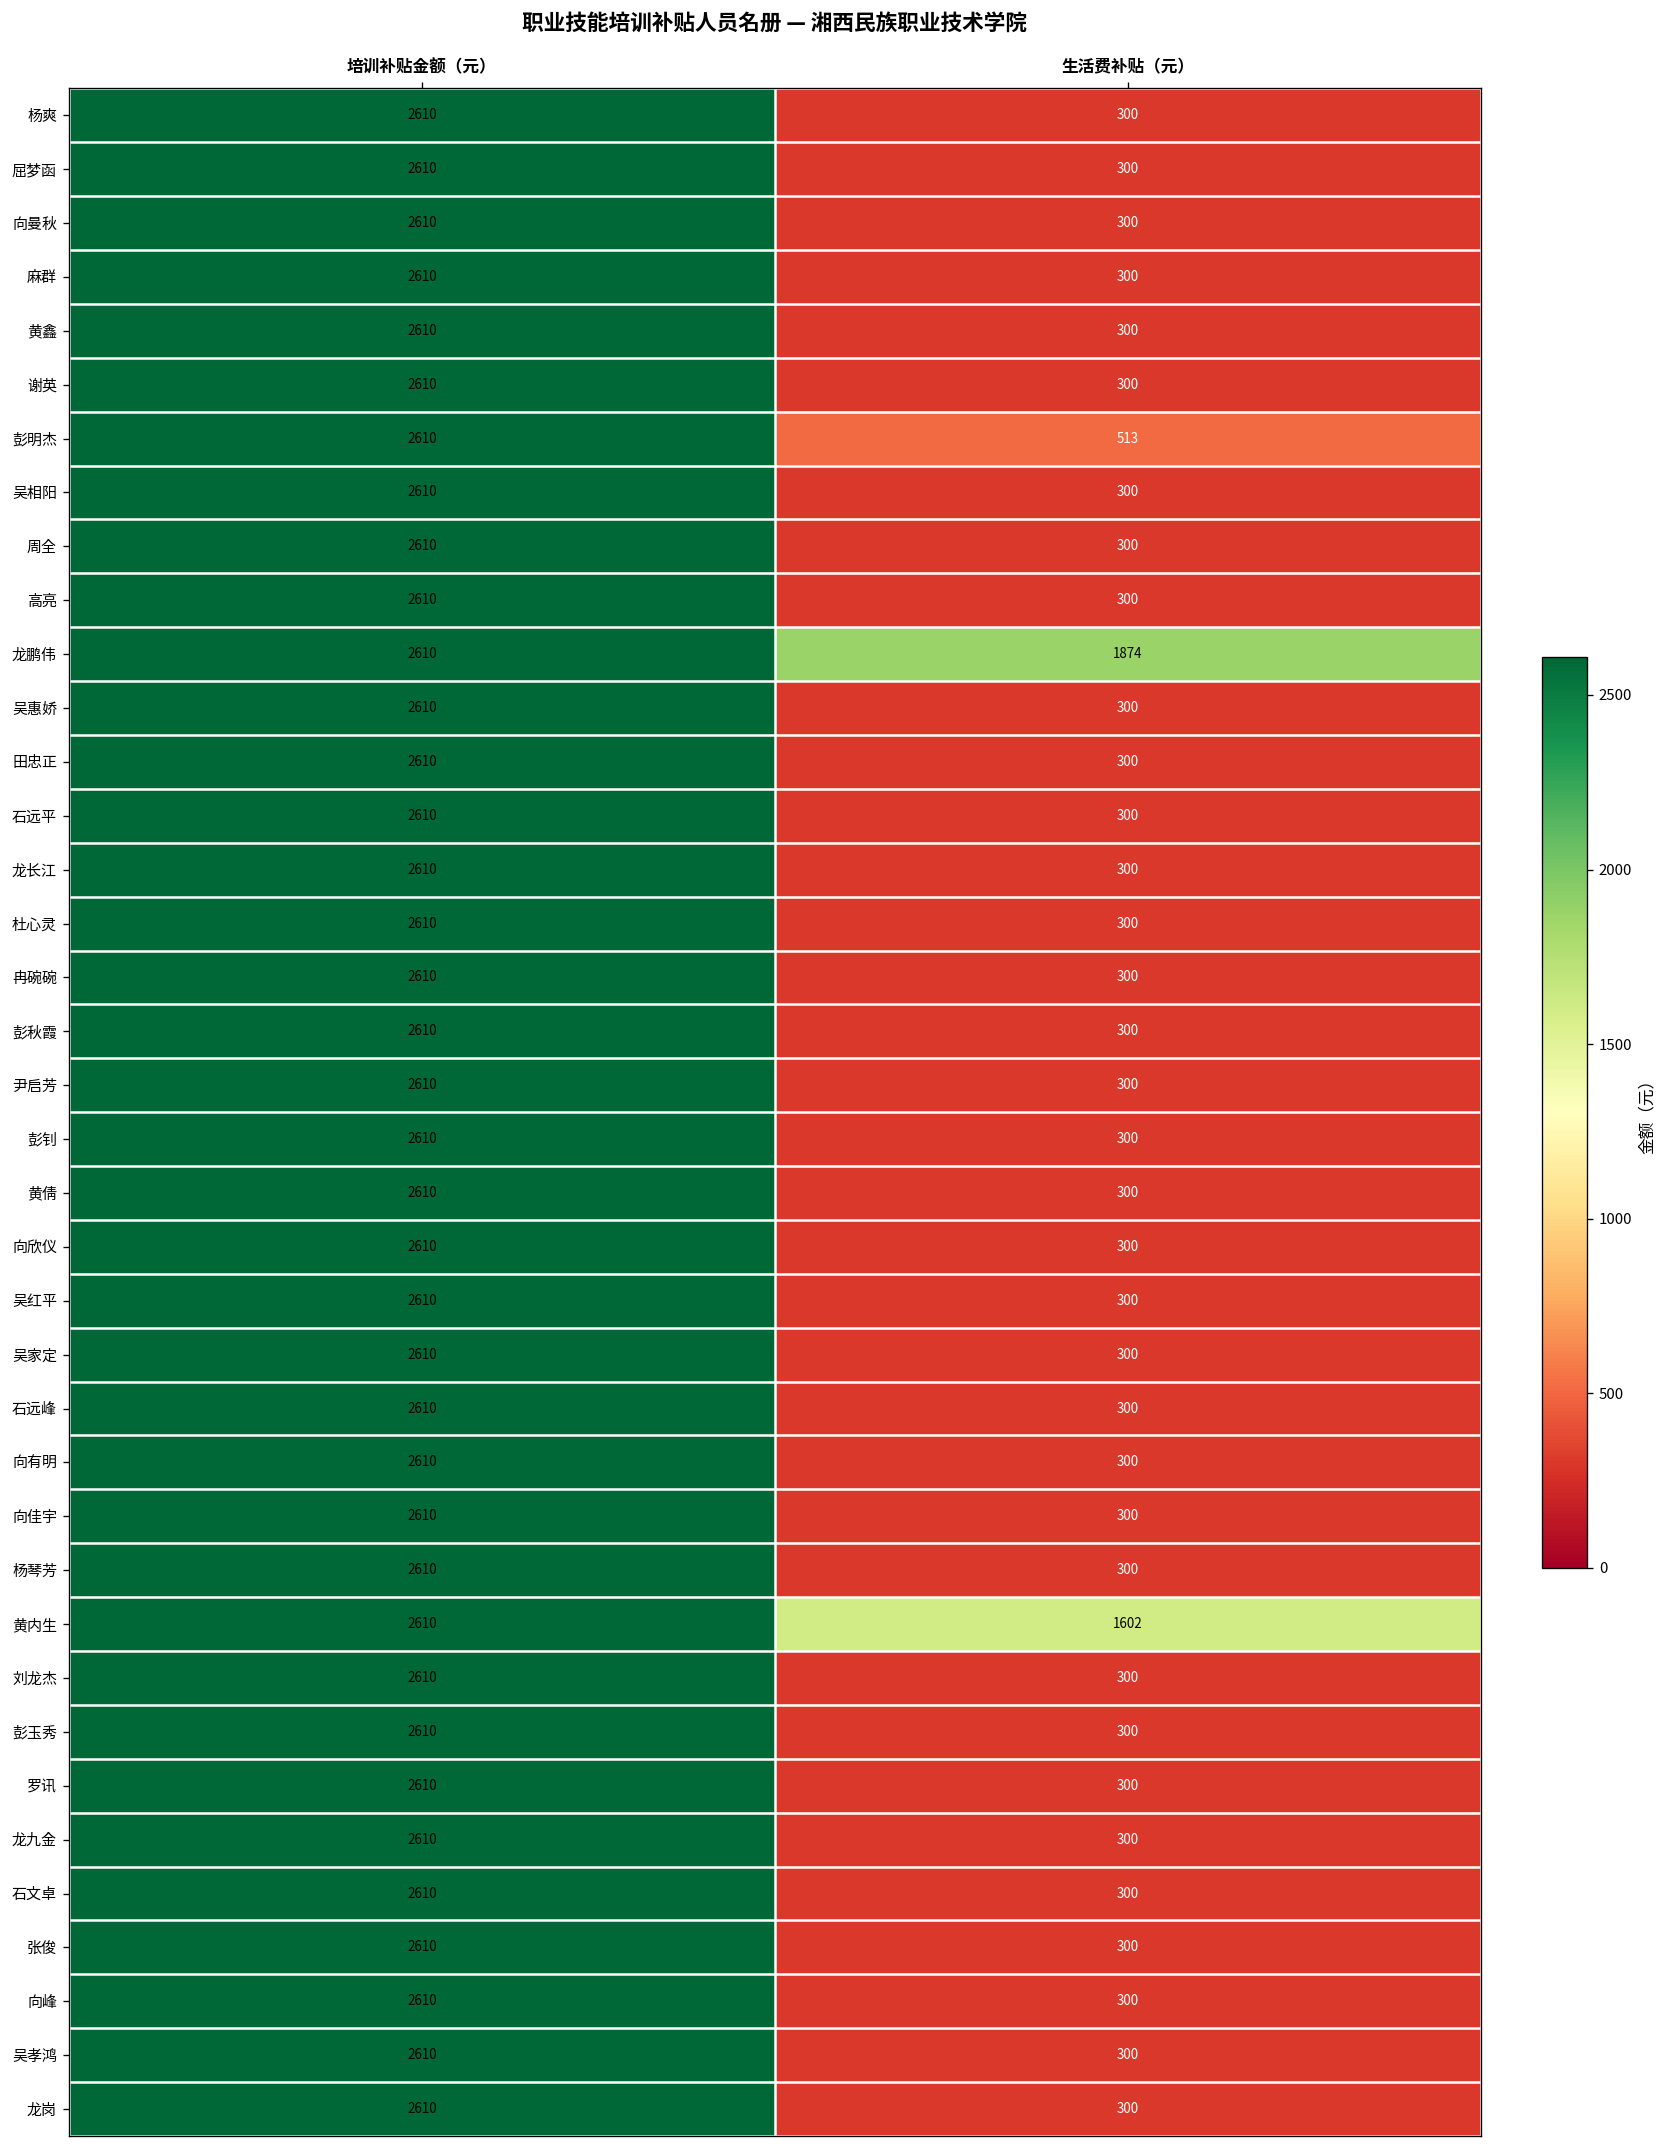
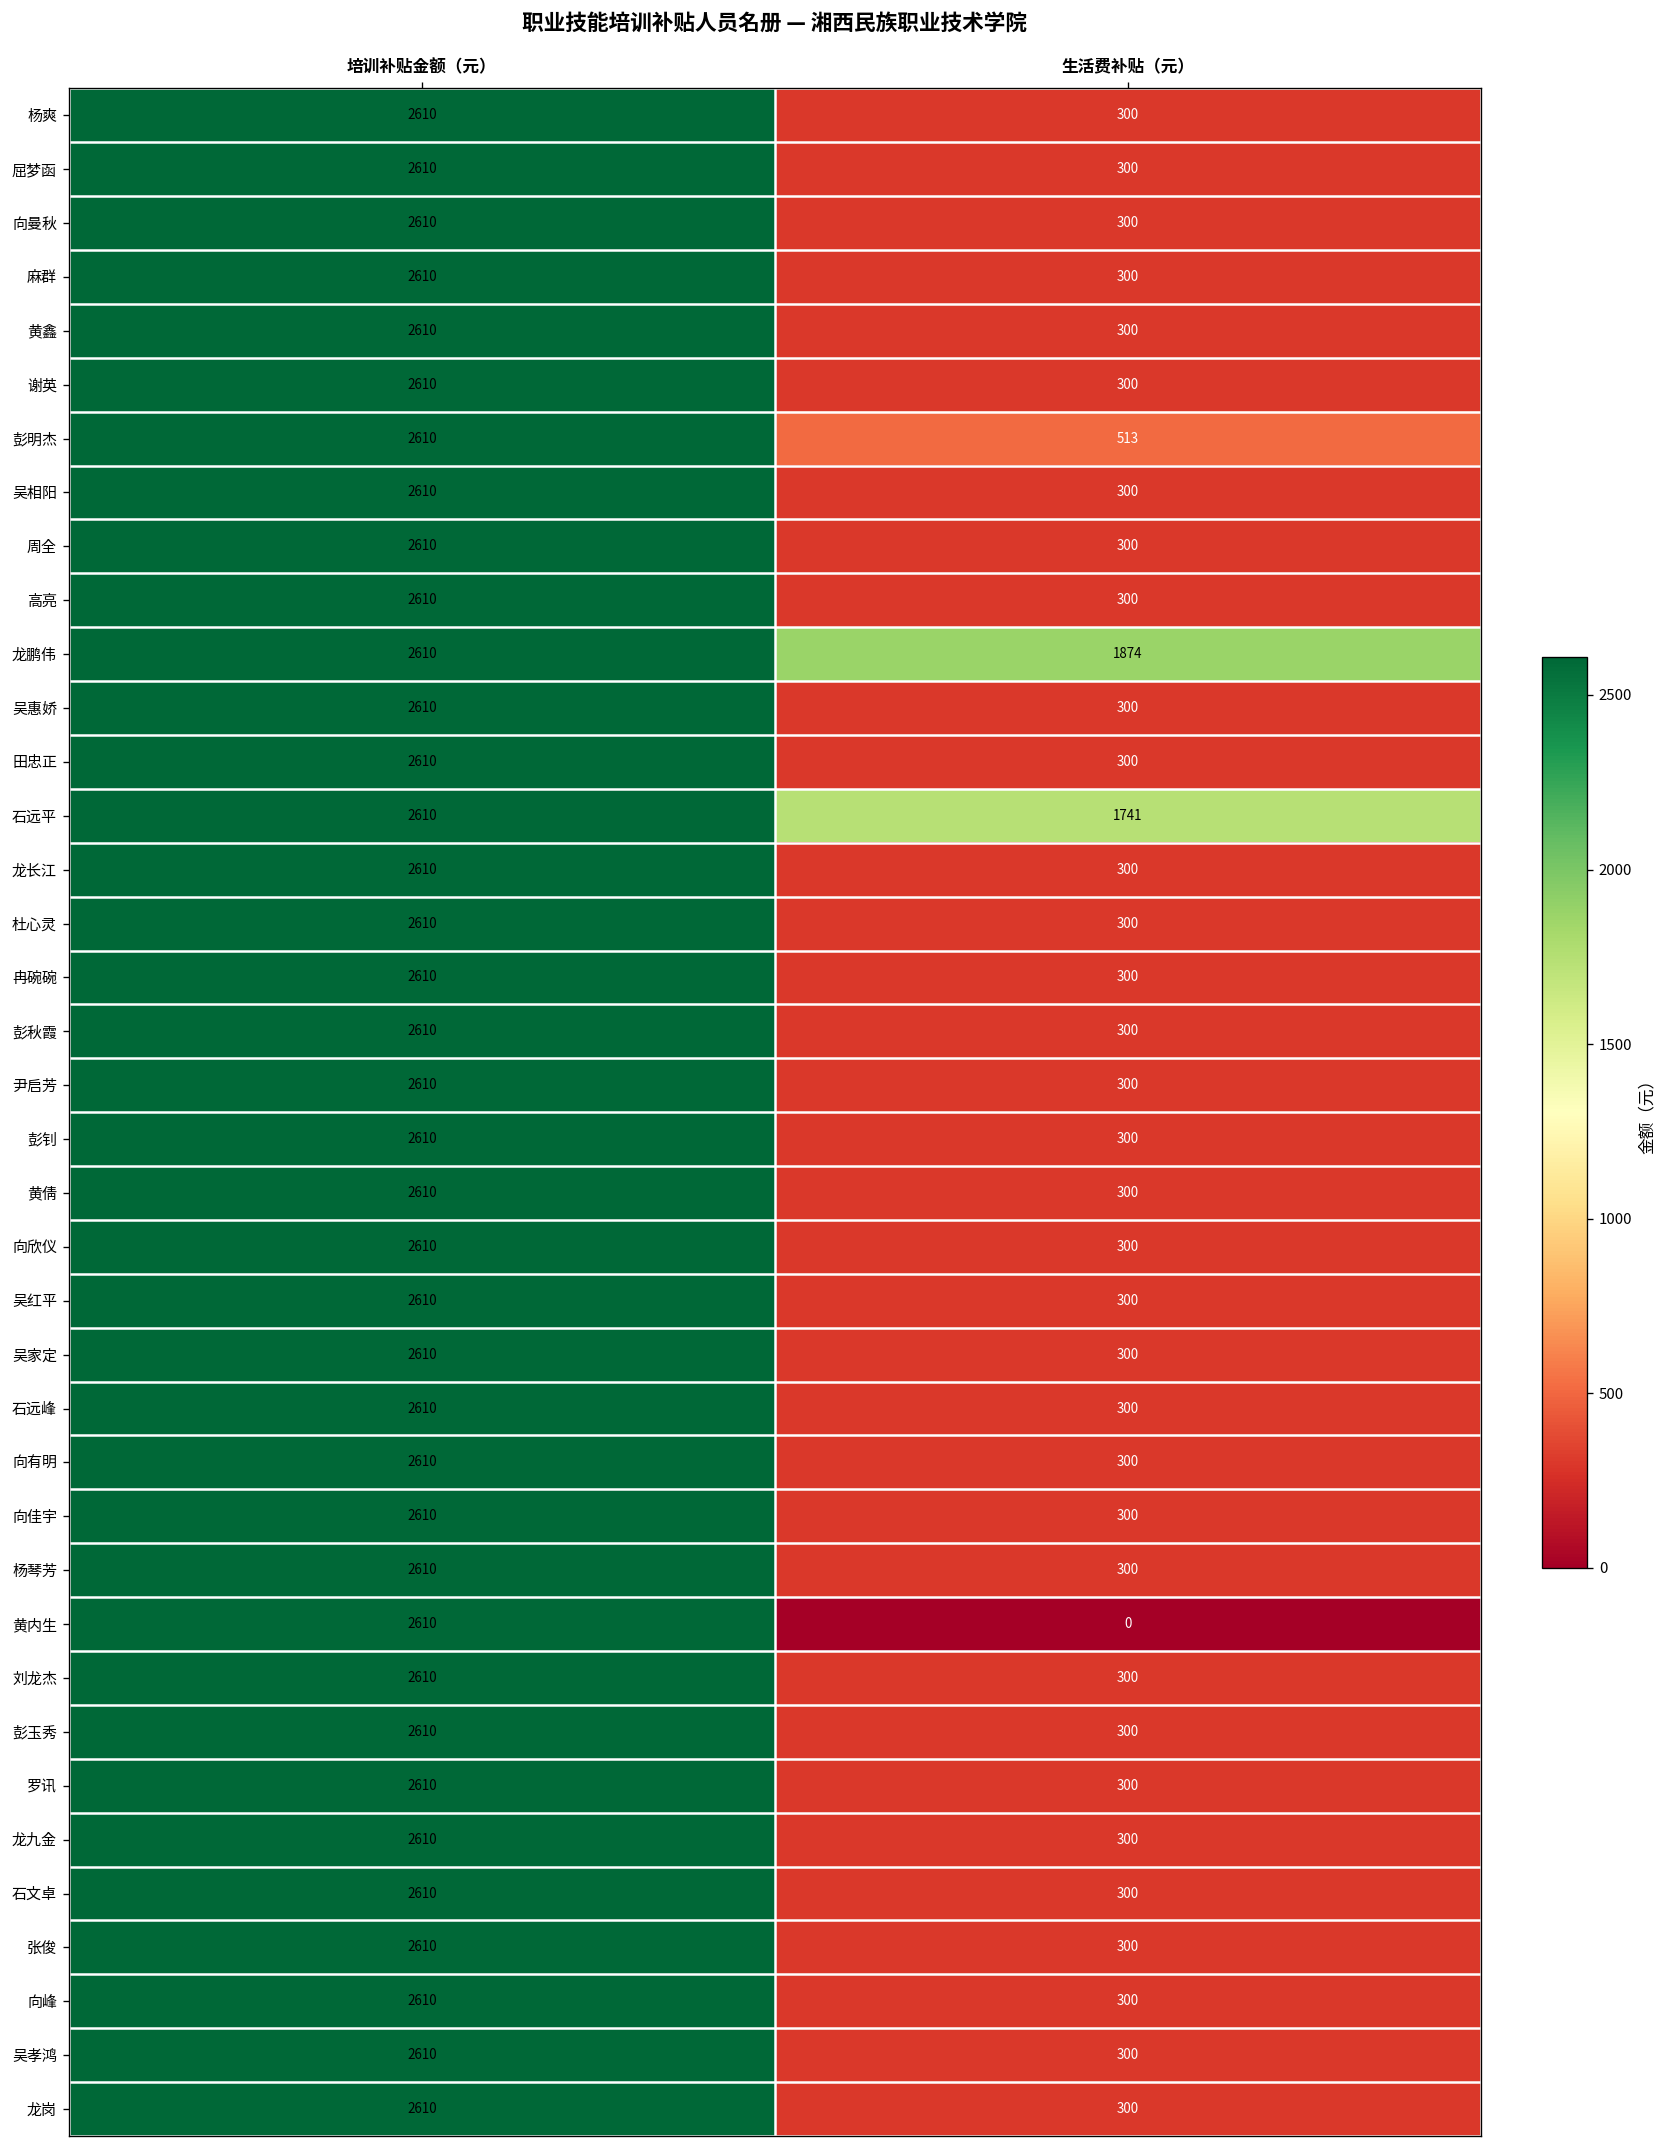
石远平, 生活费补贴（元）: 300 -> 1741
黄内生, 生活费补贴（元）: 1602 -> 0
